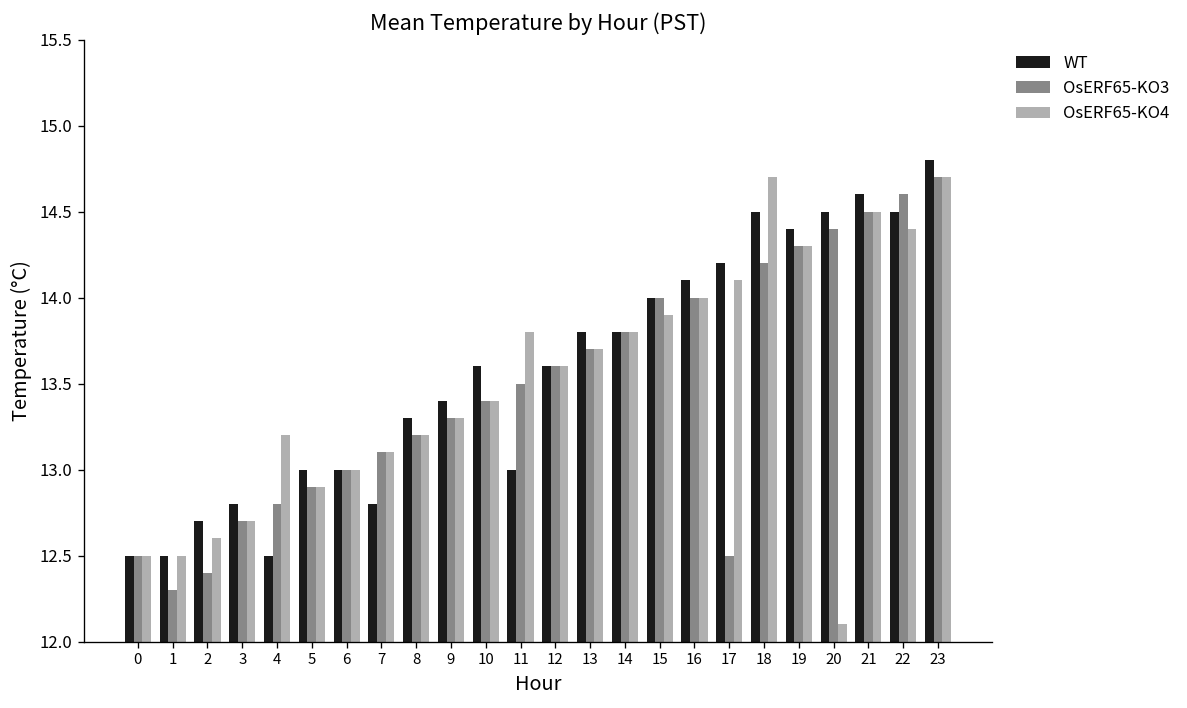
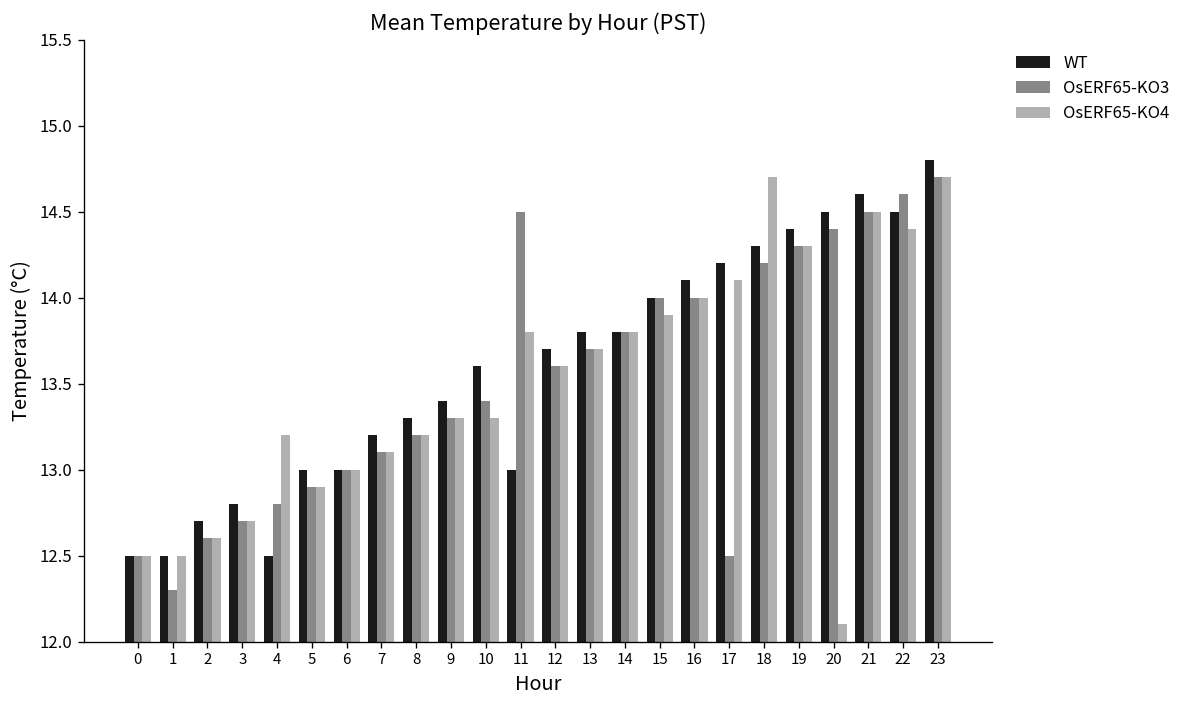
OsERF65-KO3, 2: 12.4 -> 12.6
WT, 7: 12.8 -> 13.2
OsERF65-KO4, 10: 13.4 -> 13.3
OsERF65-KO3, 11: 13.5 -> 14.5
WT, 12: 13.6 -> 13.7
WT, 18: 14.5 -> 14.3
